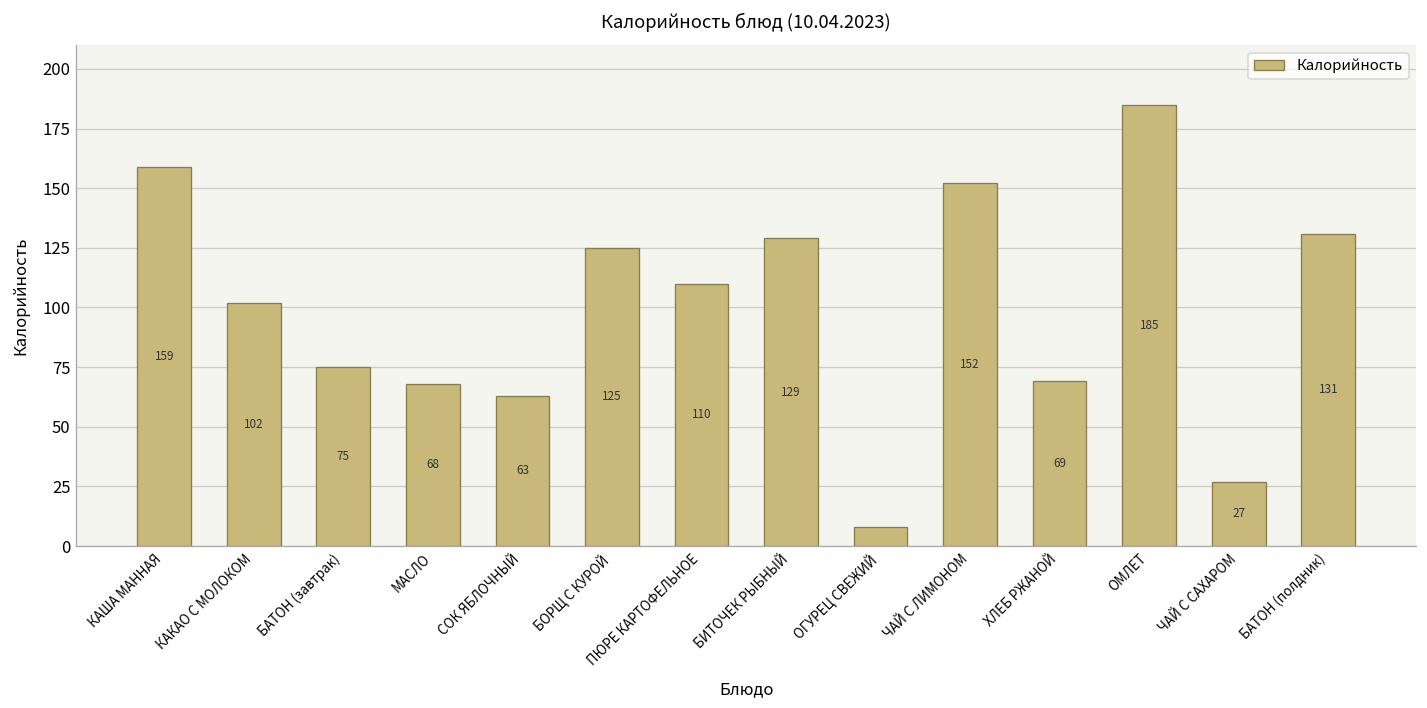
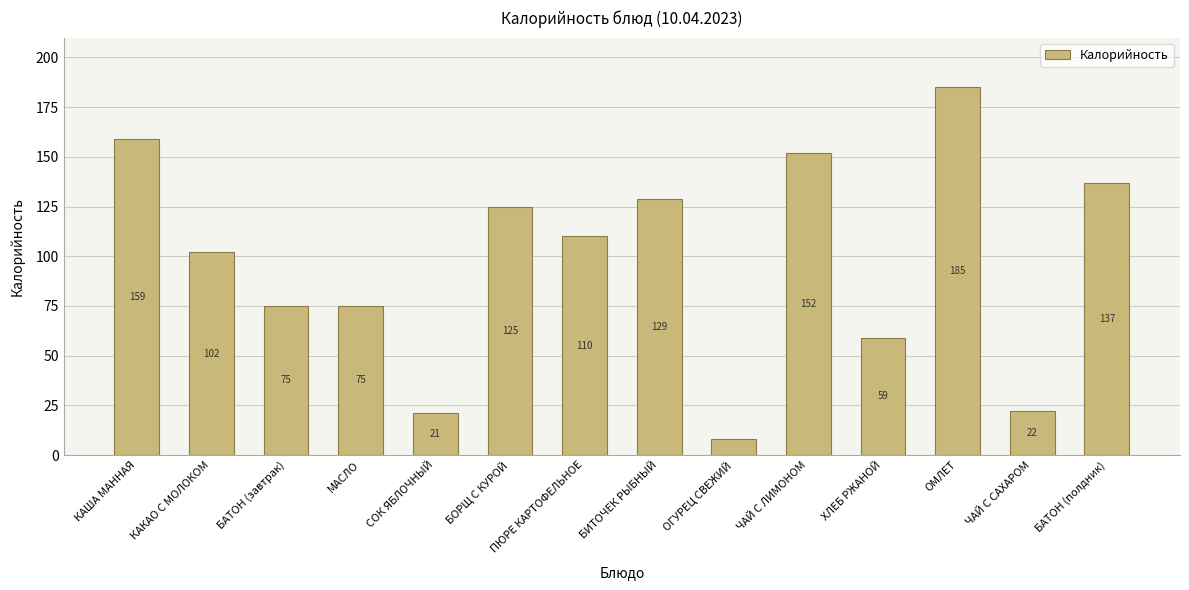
МАСЛО: 68 -> 75
СОК ЯБЛОЧНЫЙ: 63 -> 21
ХЛЕБ РЖАНОЙ: 69 -> 59
ЧАЙ С САХАРОМ: 27 -> 22
БАТОН (полдник): 131 -> 137
